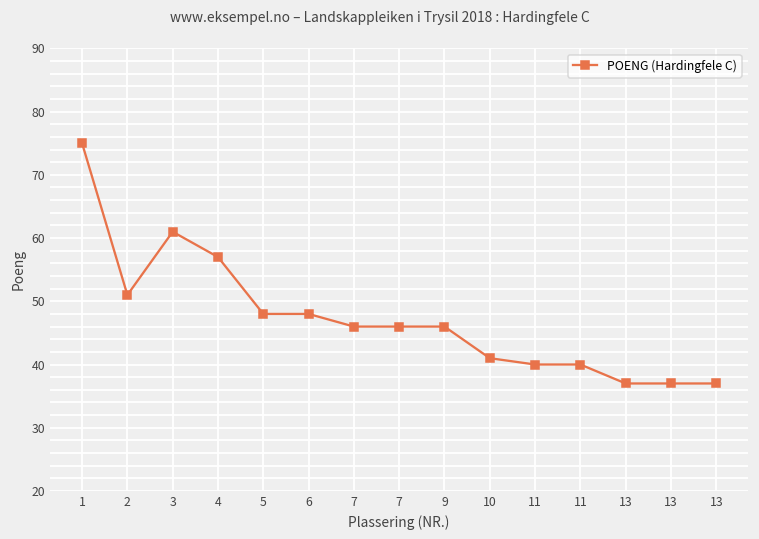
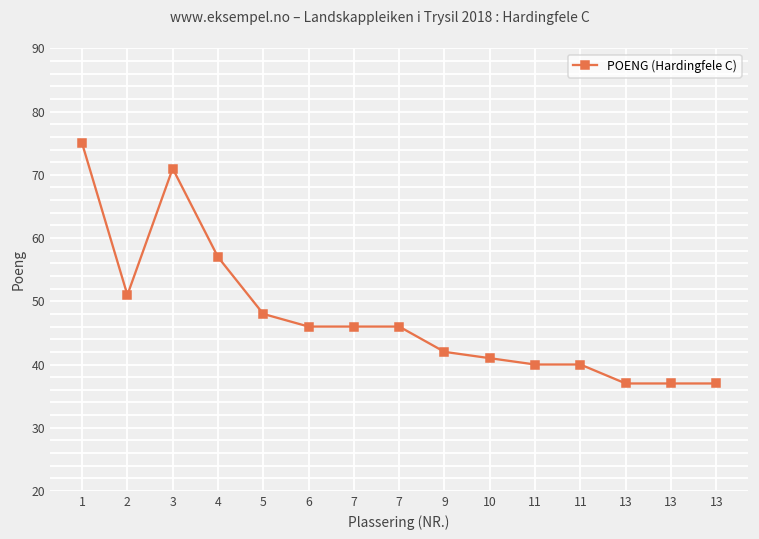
3: 61 -> 71
6: 48 -> 46
9: 46 -> 42
